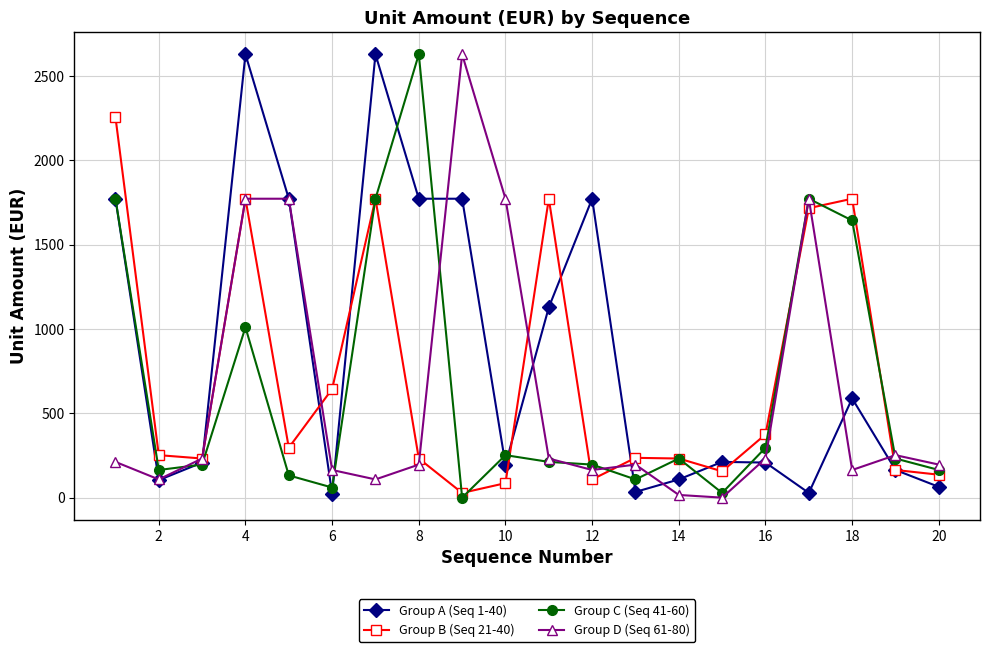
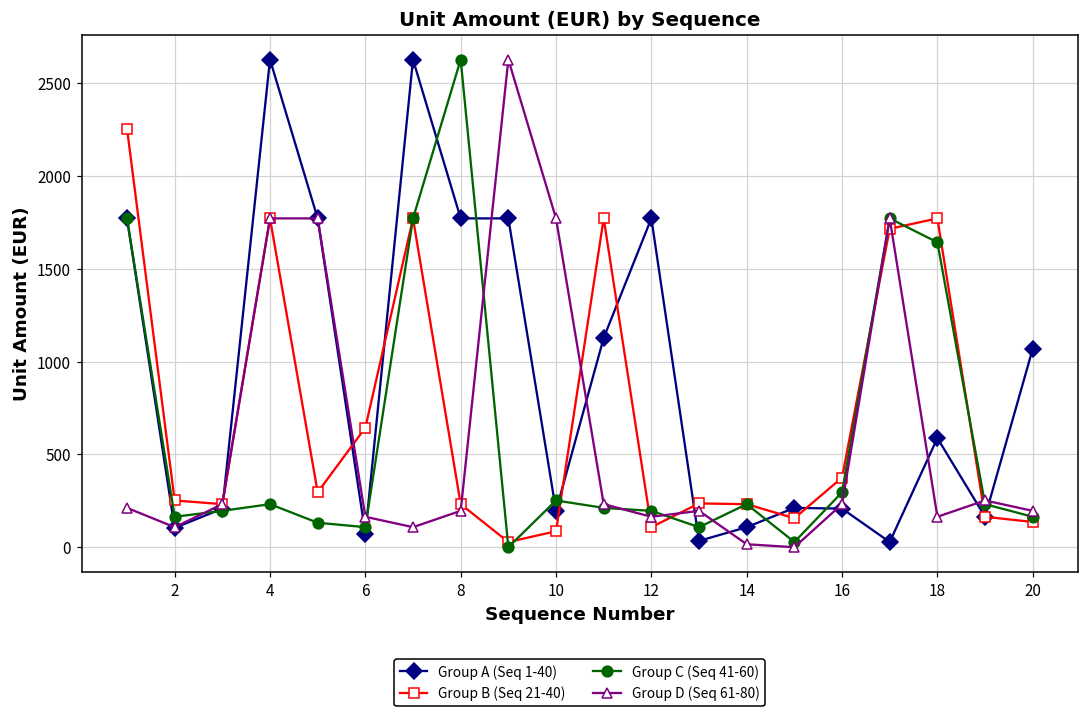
Group C (Seq 41-60), 4: 1010 -> 230
Group A (Seq 1-40), 6: 20 -> 70
Group C (Seq 41-60), 6: 60 -> 110
Group A (Seq 1-40), 20: 60 -> 1070
